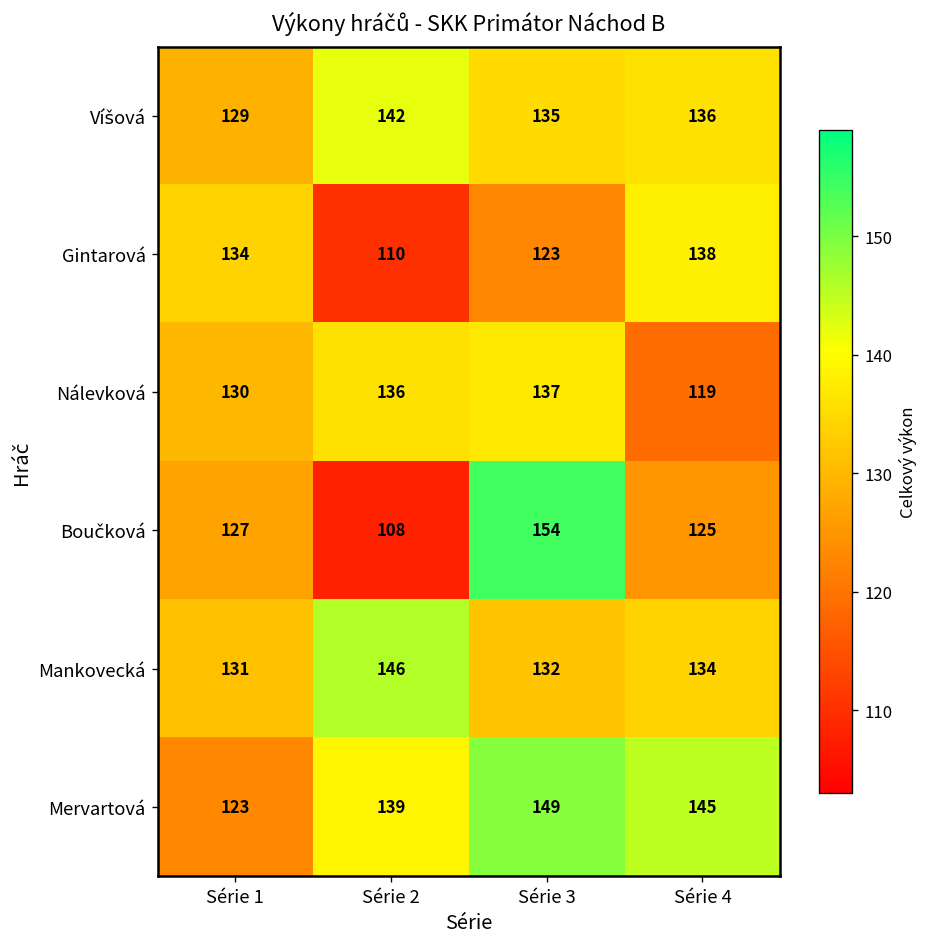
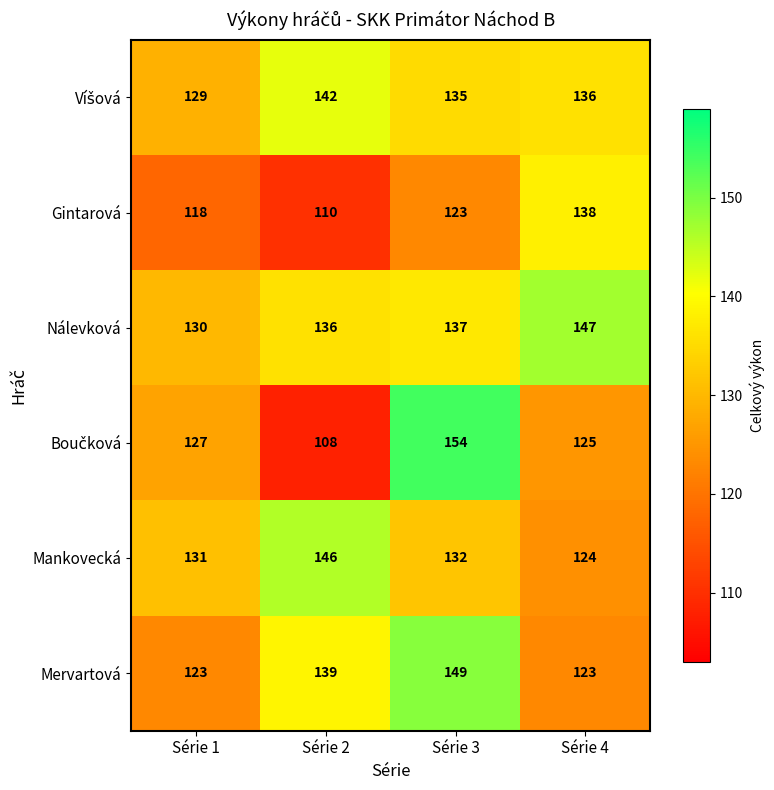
Gintarová, Série 1: 134 -> 118
Nálevková, Série 4: 119 -> 147
Mankovecká, Série 4: 134 -> 124
Mervartová, Série 4: 145 -> 123
